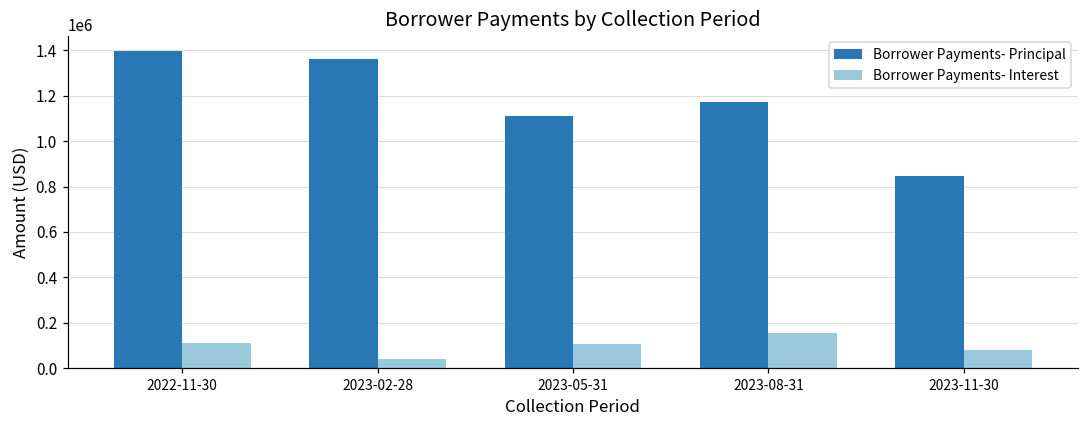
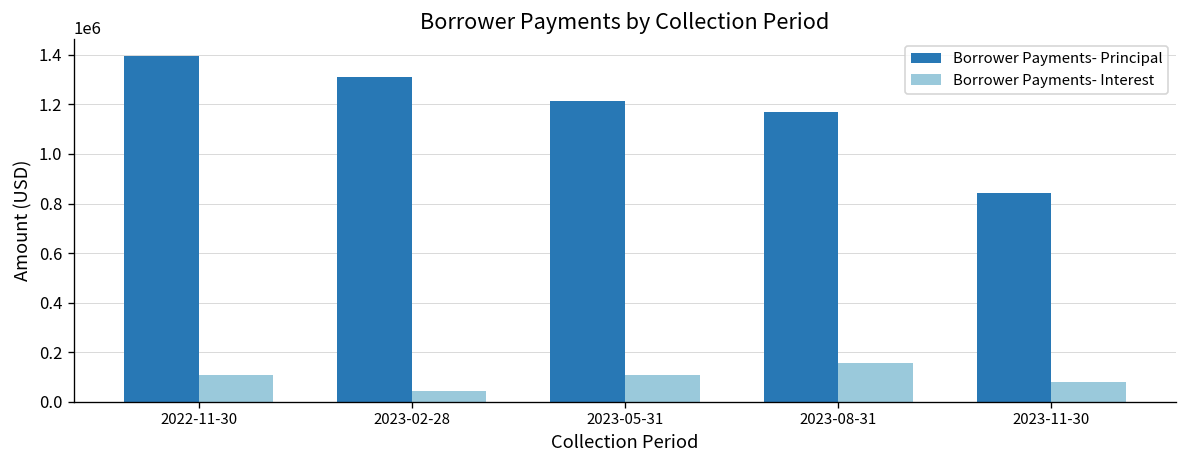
Borrower Payments- Principal, 2023-02-28: 1360000 -> 1310000
Borrower Payments- Principal, 2023-05-31: 1110000 -> 1210000
